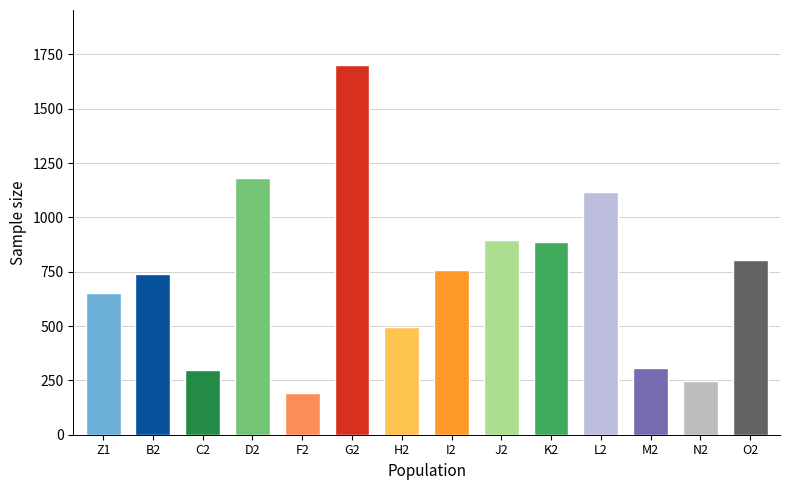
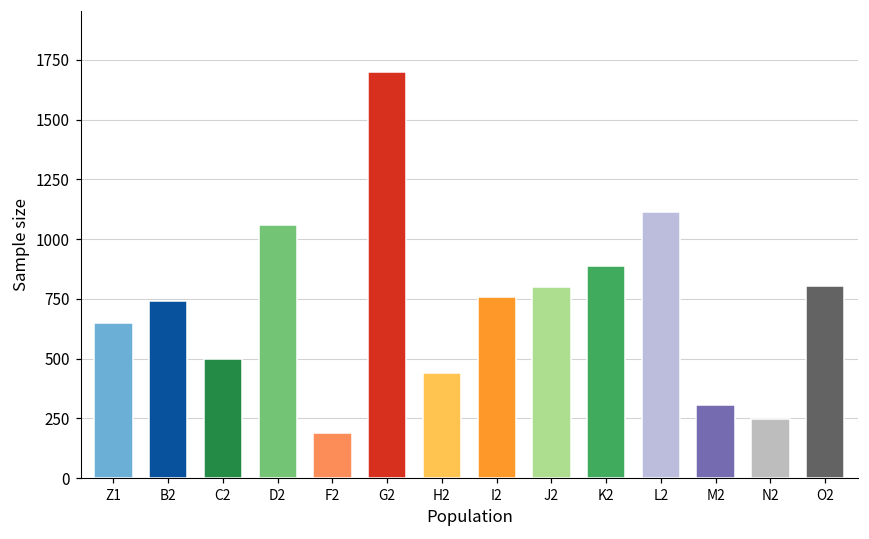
C2: 300 -> 500
D2: 1180 -> 1060
H2: 500 -> 440
J2: 900 -> 800
